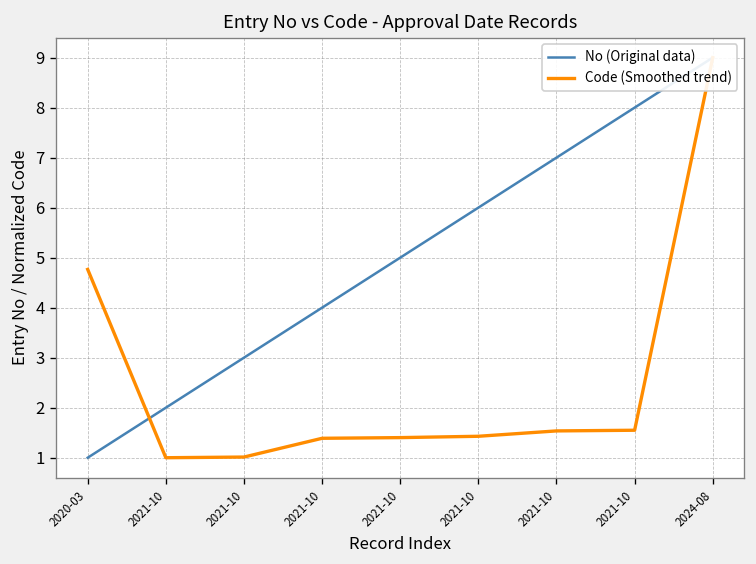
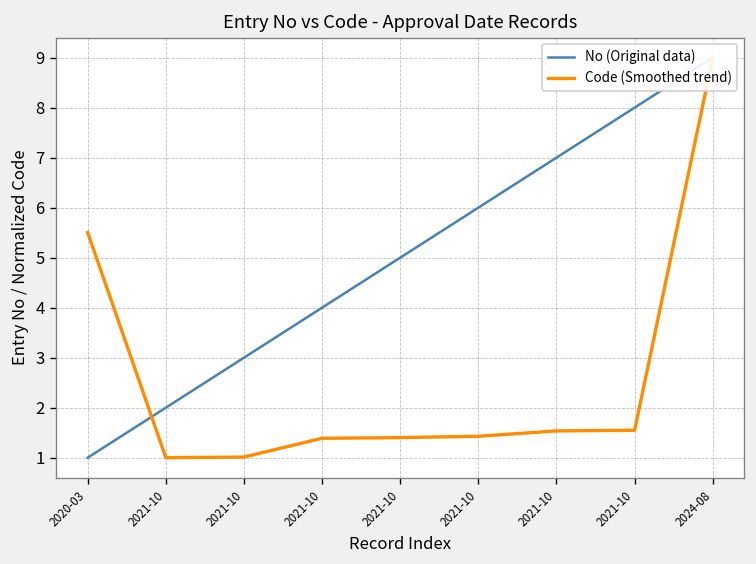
Code (Smoothed trend), 2020-03: 4.8 -> 5.5
